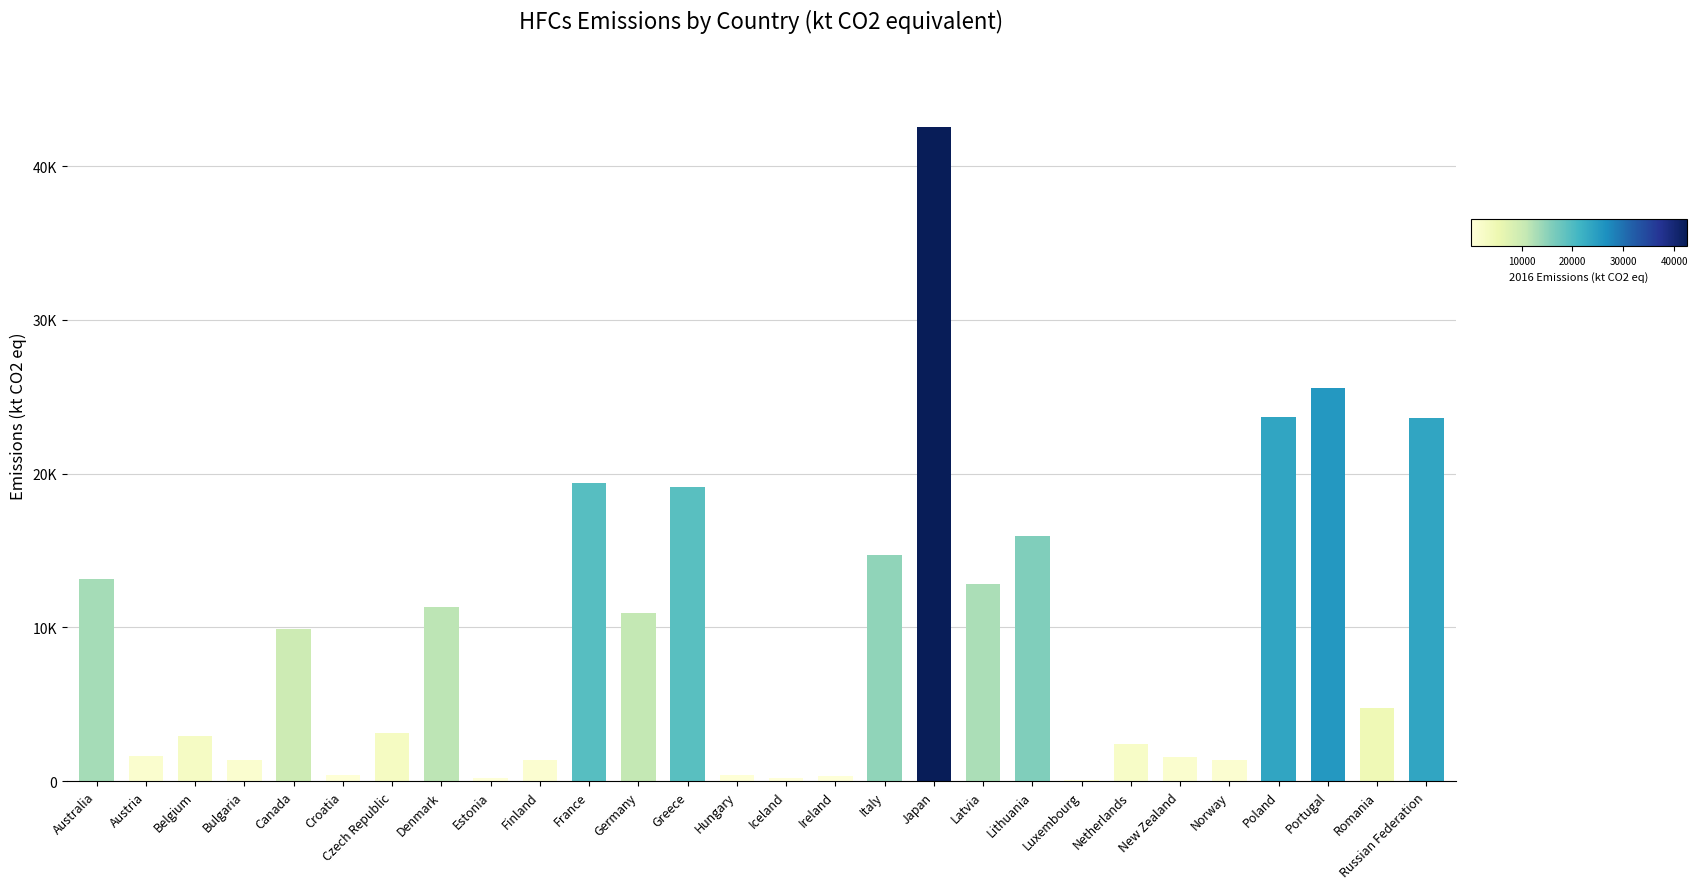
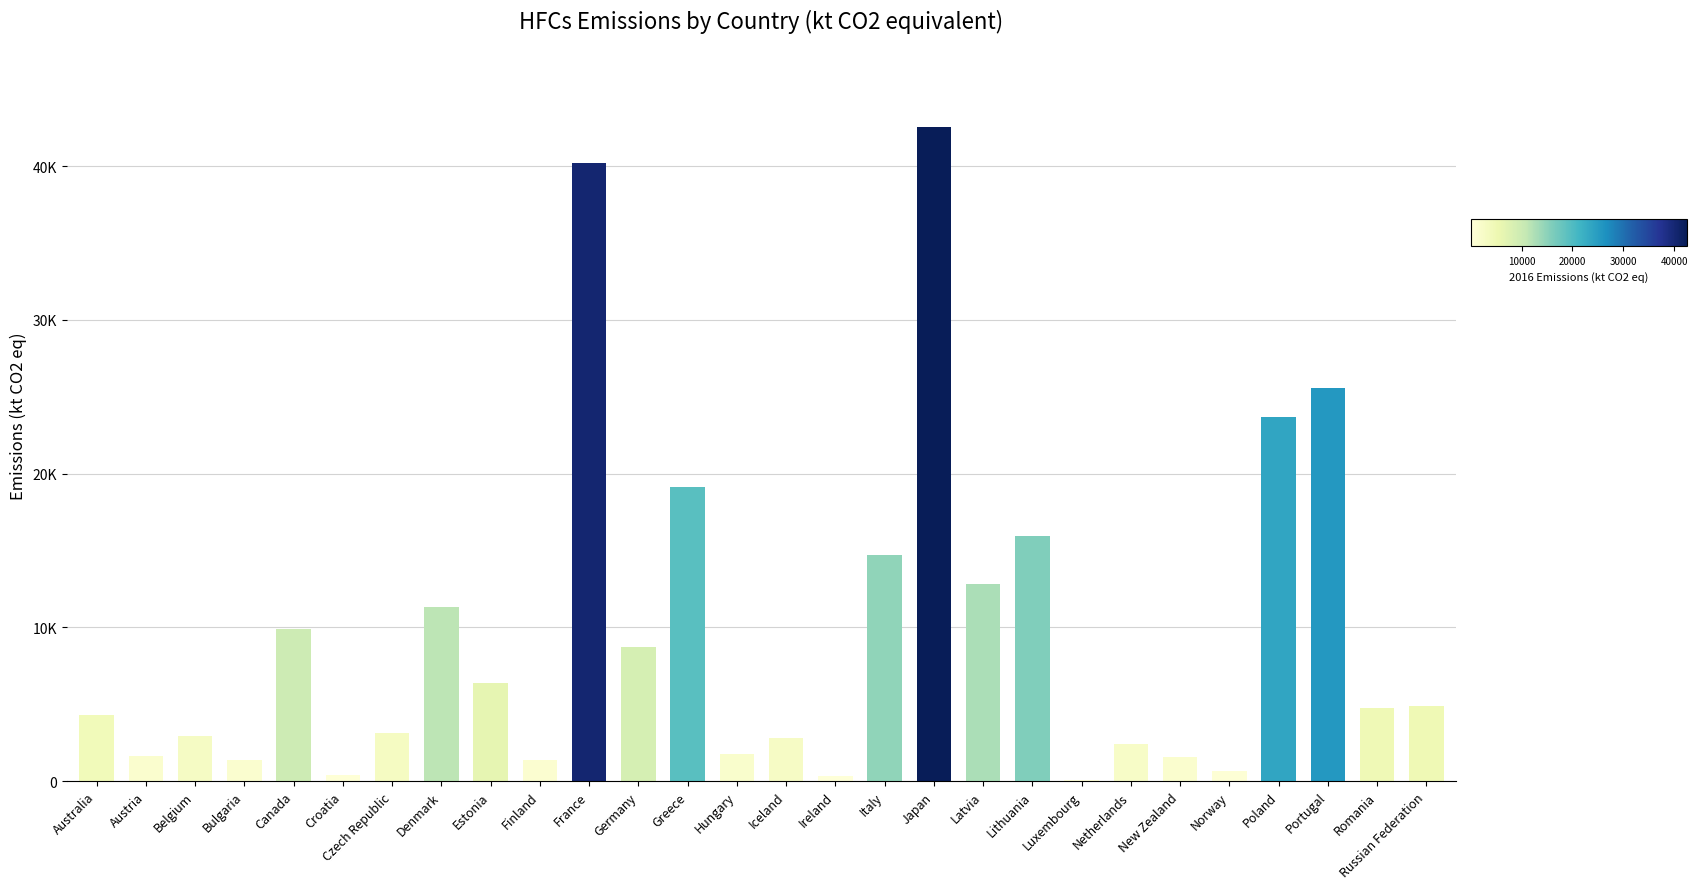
Australia: 13200 -> 4300
Estonia: 200 -> 6400
France: 19400 -> 40200
Germany: 11000 -> 8700
Hungary: 400 -> 1700
Iceland: 200 -> 2800
Norway: 1400 -> 700
Russian Federation: 23600 -> 4900
